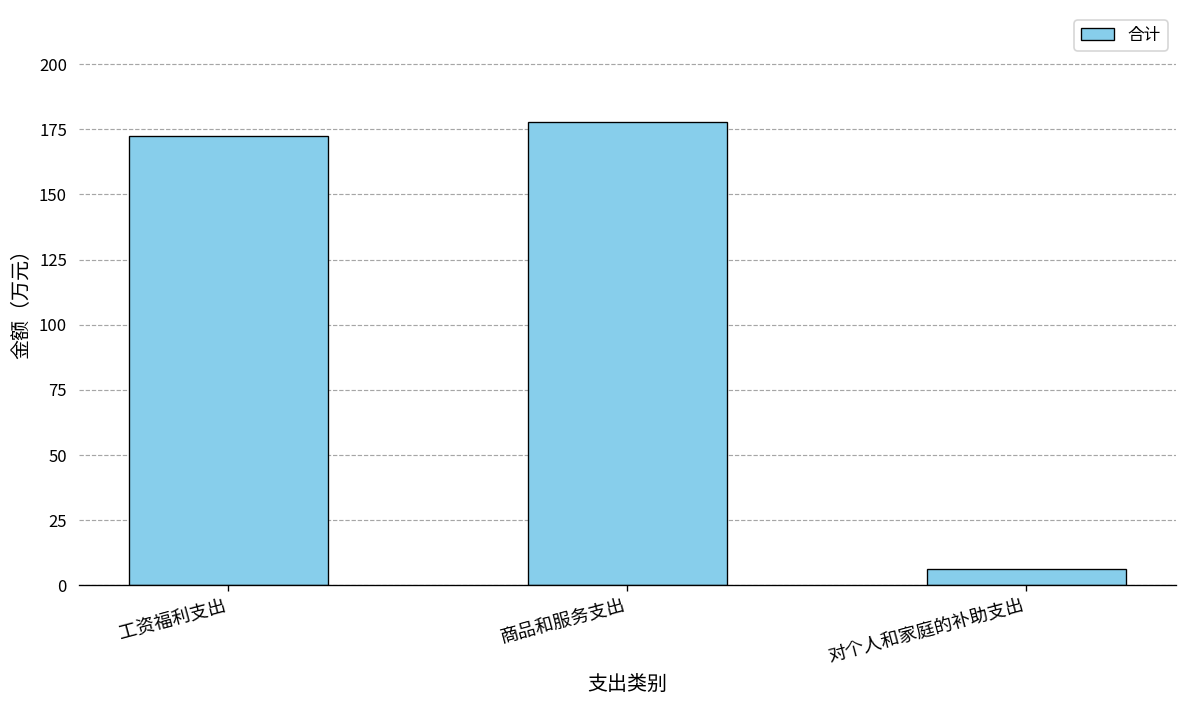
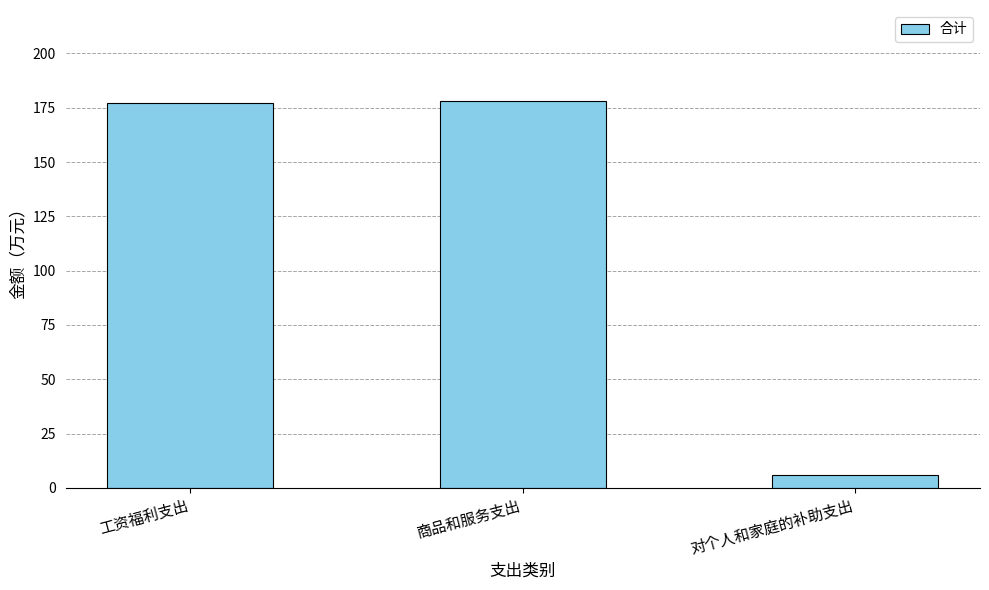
工资福利支出: 173 -> 177
